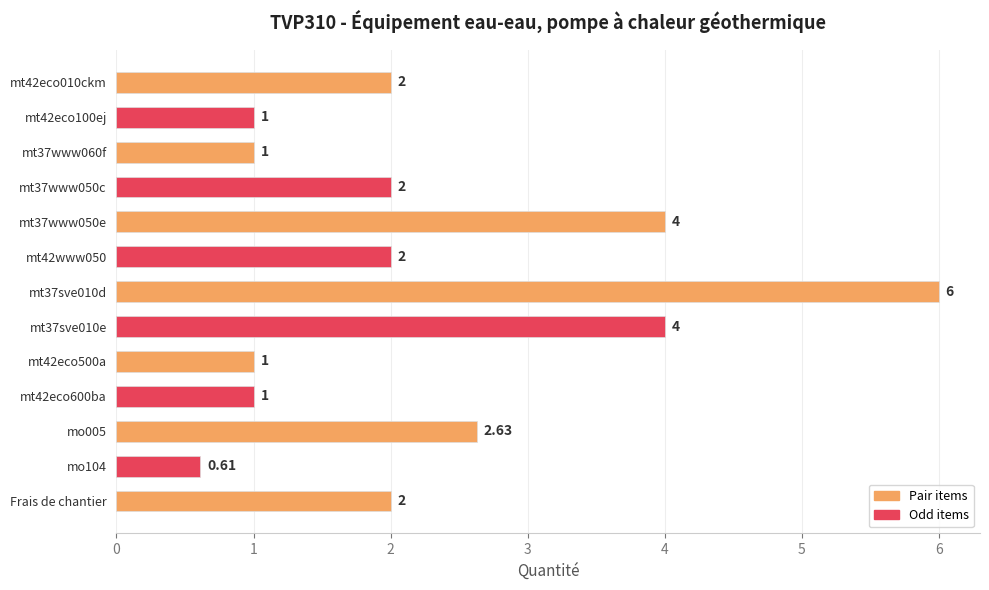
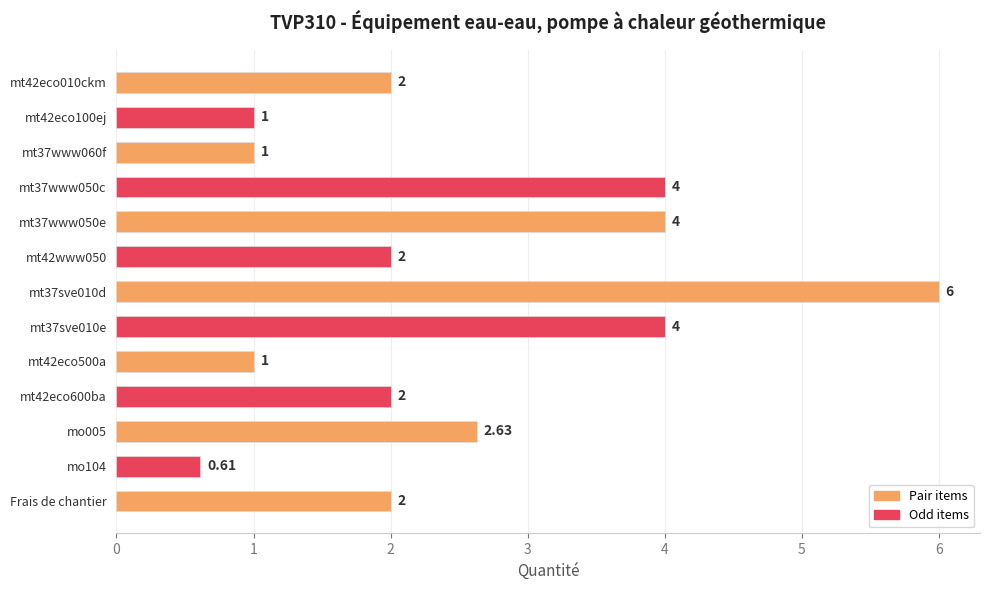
mt37www050c: 2 -> 4
mt42eco600ba: 1 -> 2
